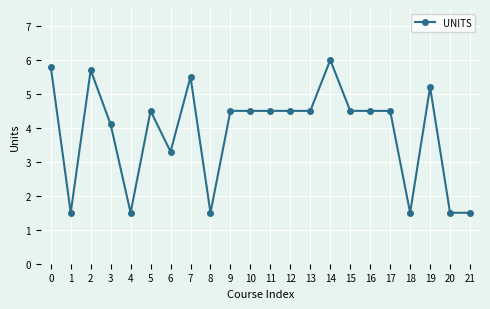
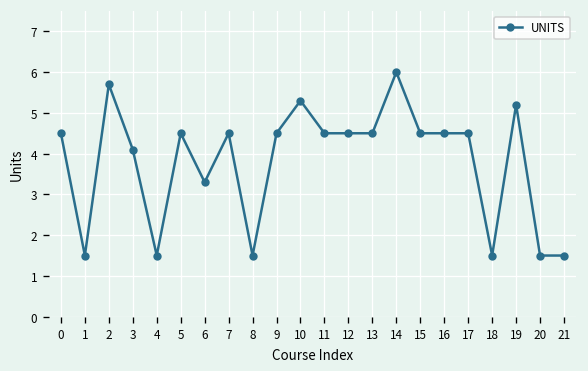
0: 5.8 -> 4.5
7: 5.5 -> 4.5
10: 4.5 -> 5.3
